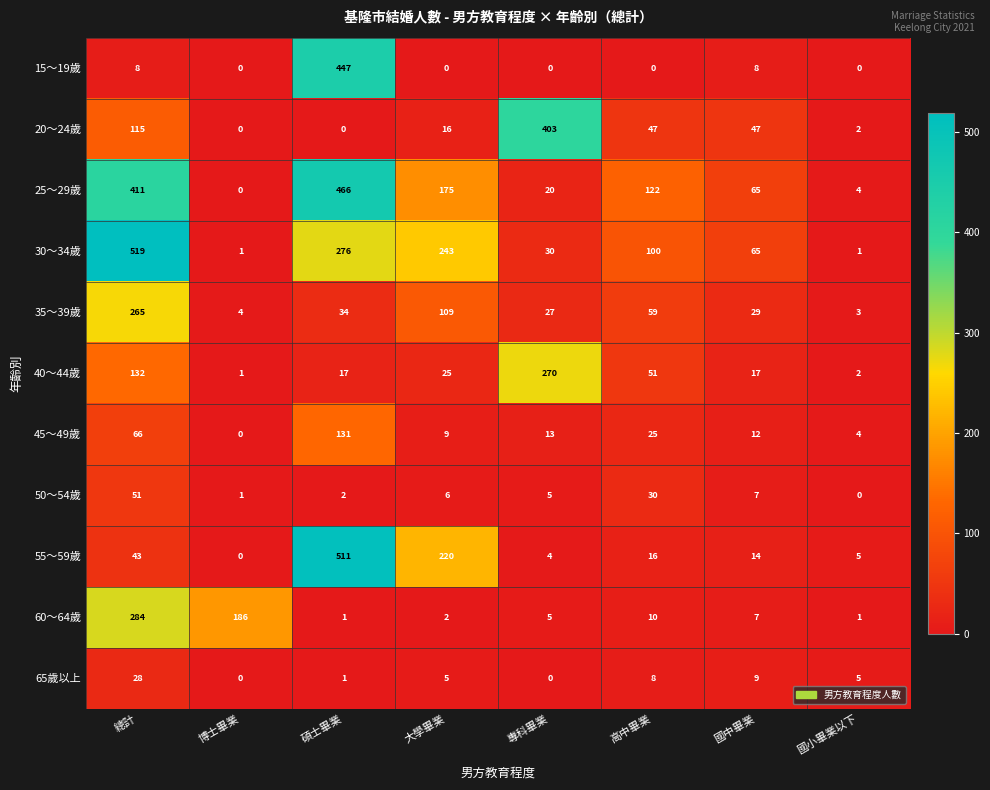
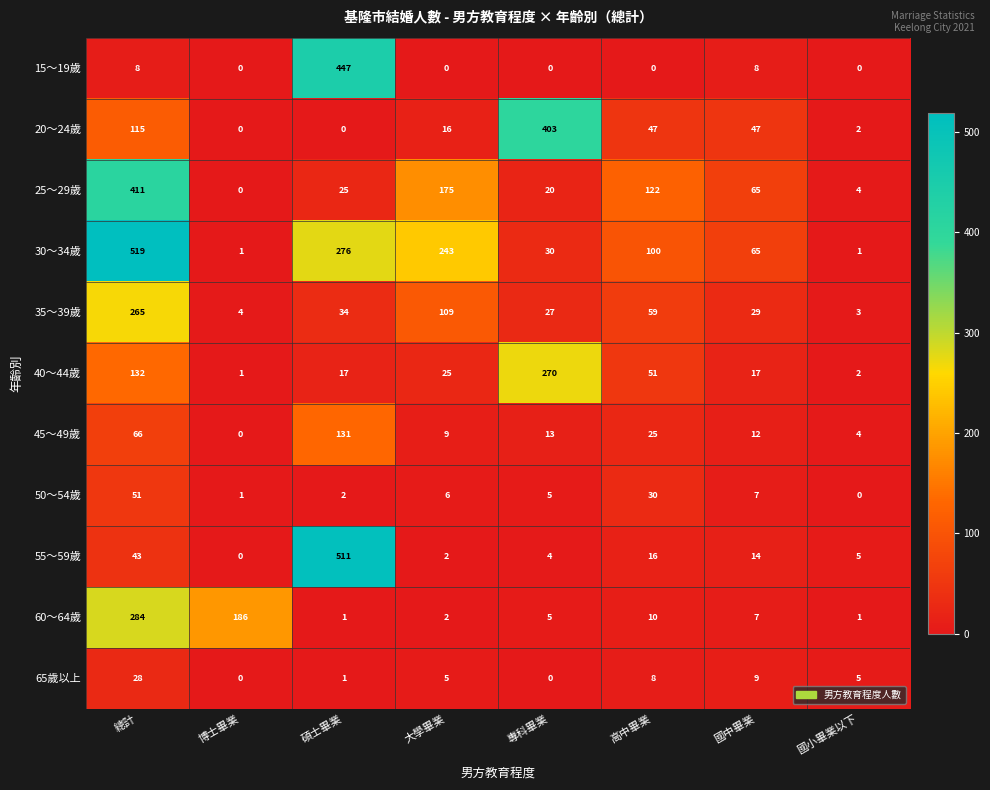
25～29歲, 碩士畢業: 466 -> 25
55～59歲, 大學畢業: 220 -> 2
